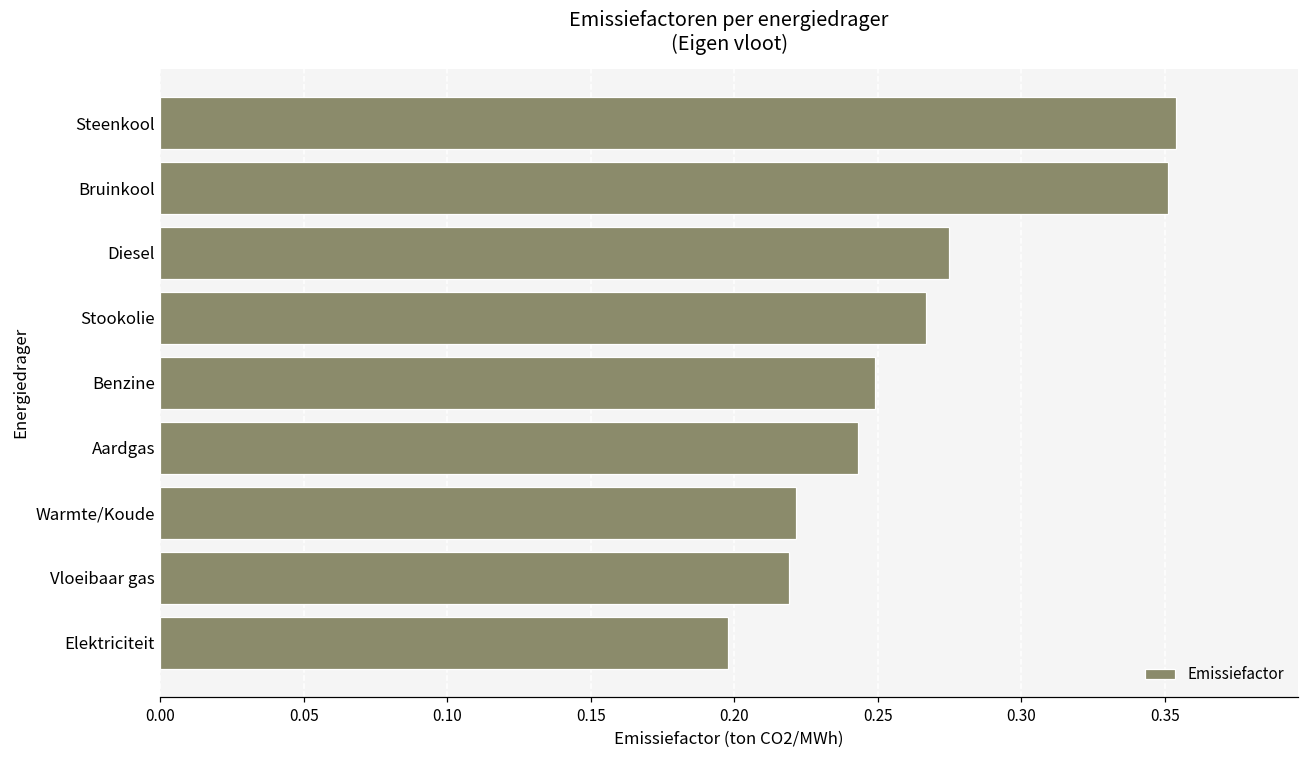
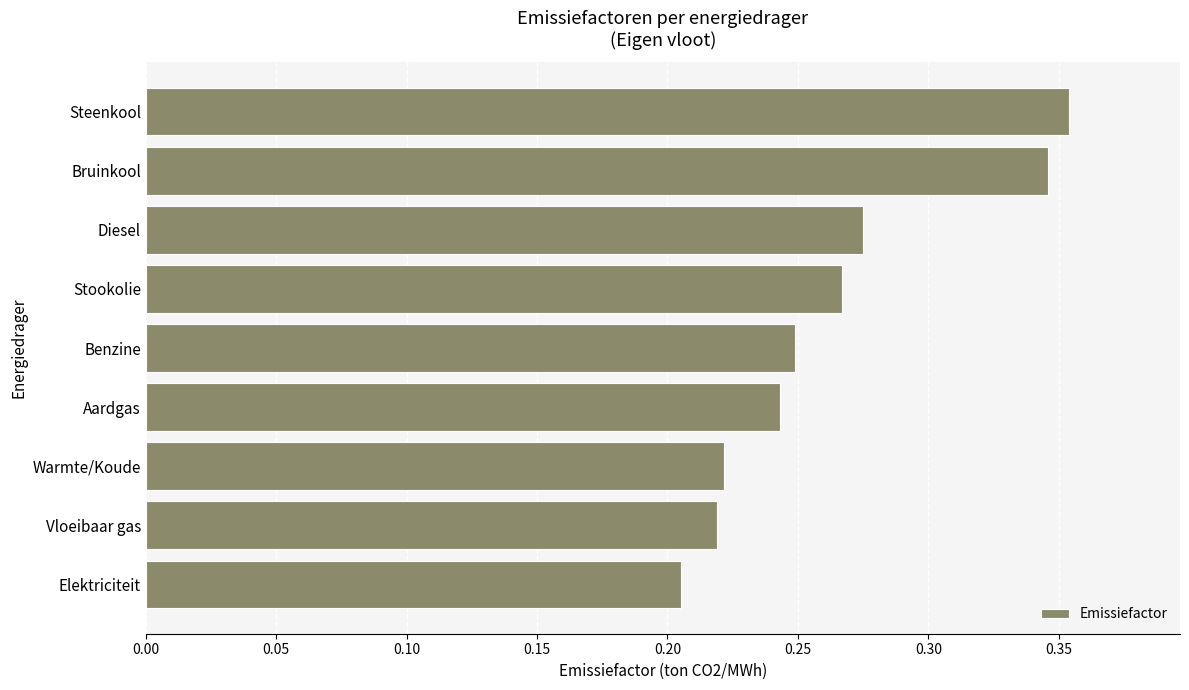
Bruinkool: 0.351 -> 0.346
Elektriciteit: 0.198 -> 0.205
